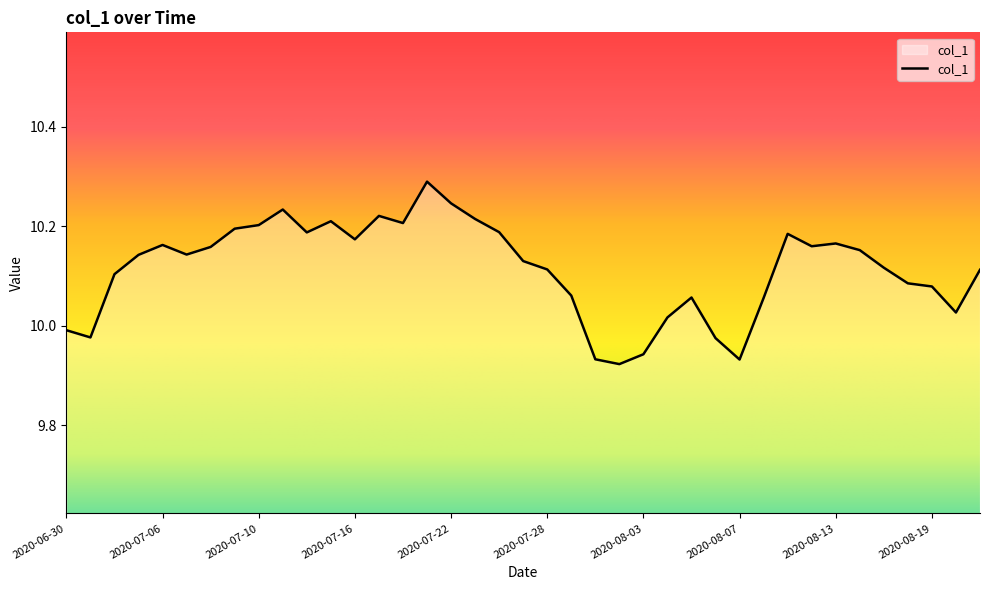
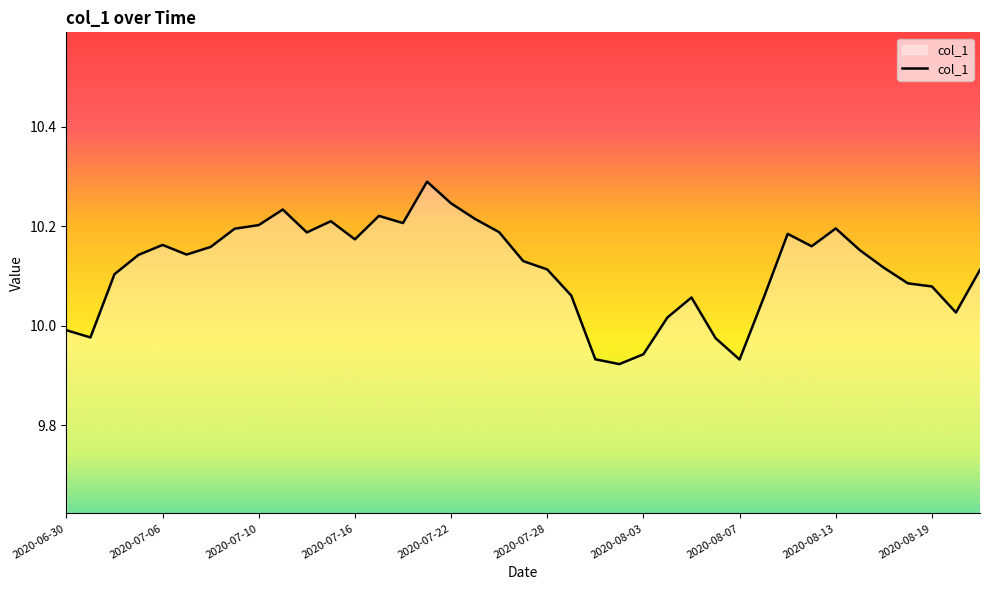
2020-08-13: 10.17 -> 10.20
